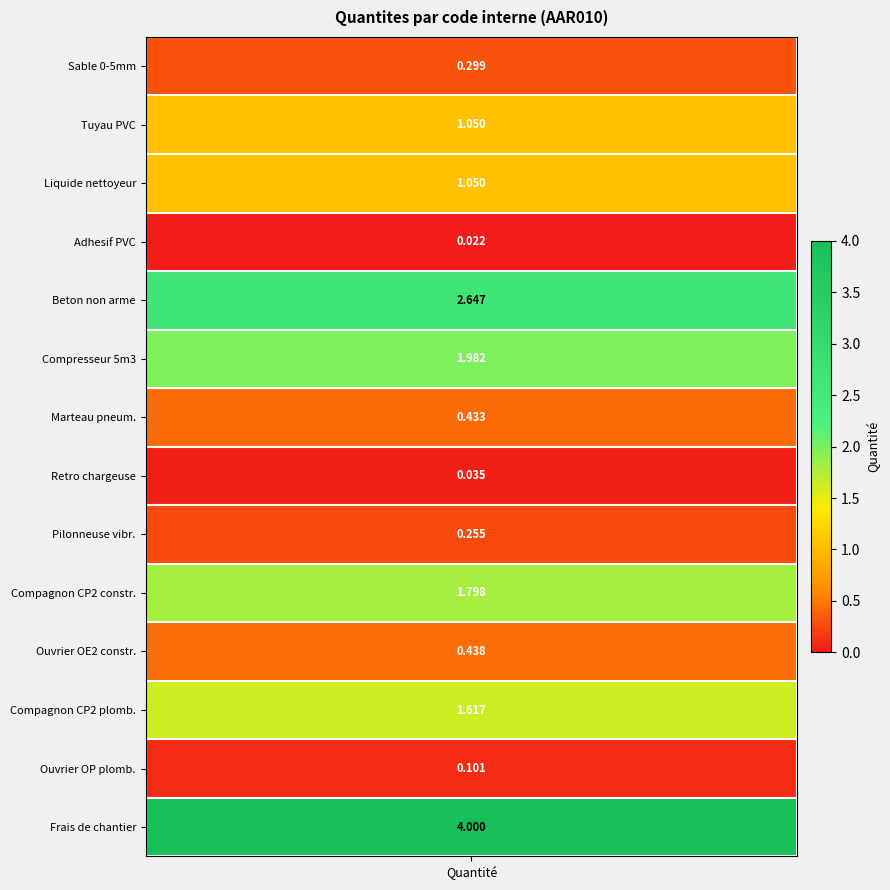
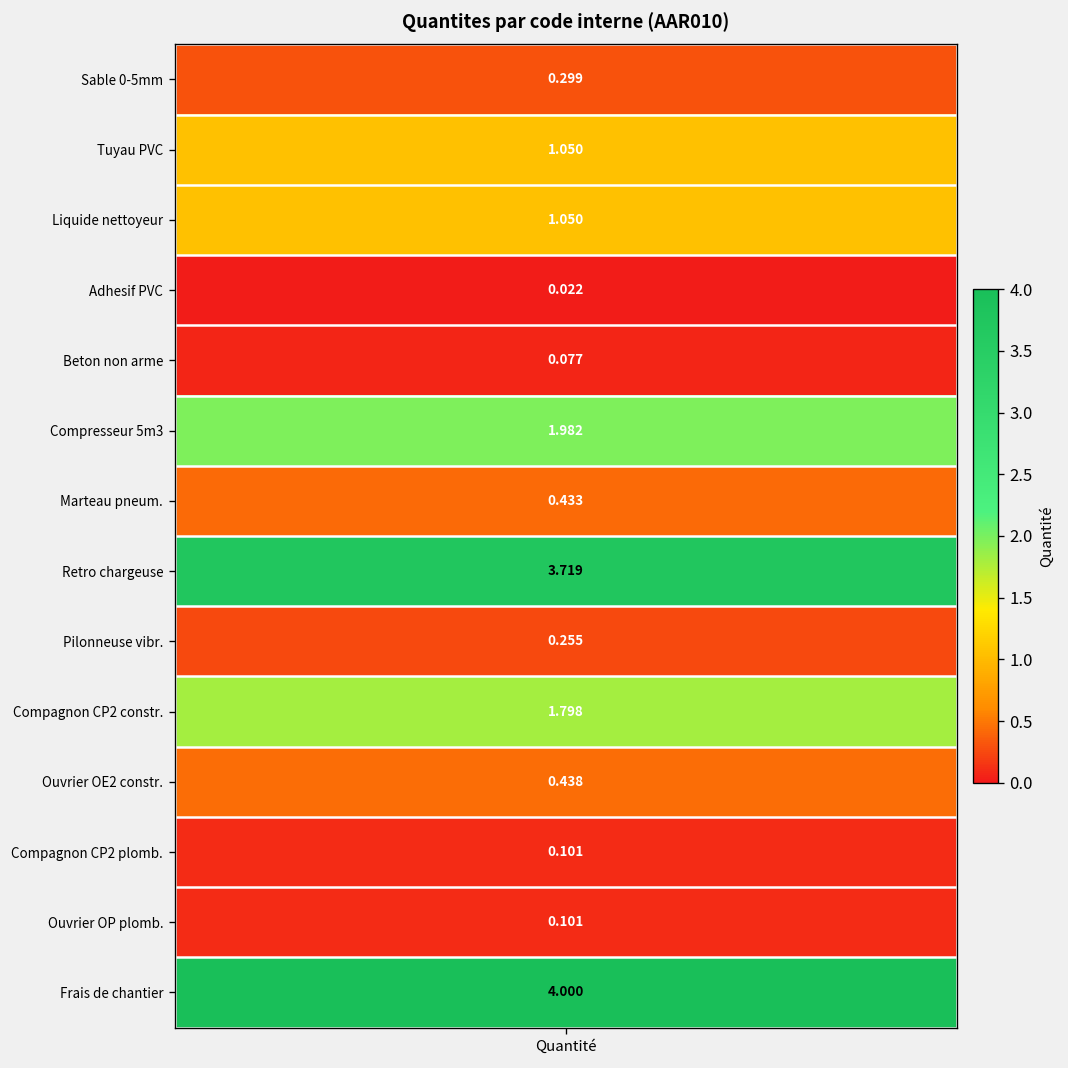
Beton non arme, Quantité: 2.647 -> 0.077
Retro chargeuse, Quantité: 0.035 -> 3.719
Compagnon CP2 plomb., Quantité: 1.617 -> 0.101
